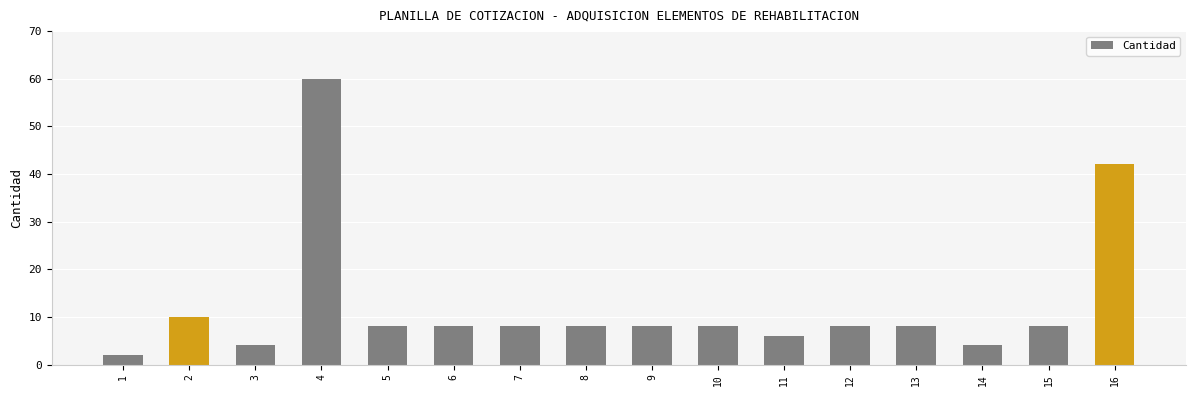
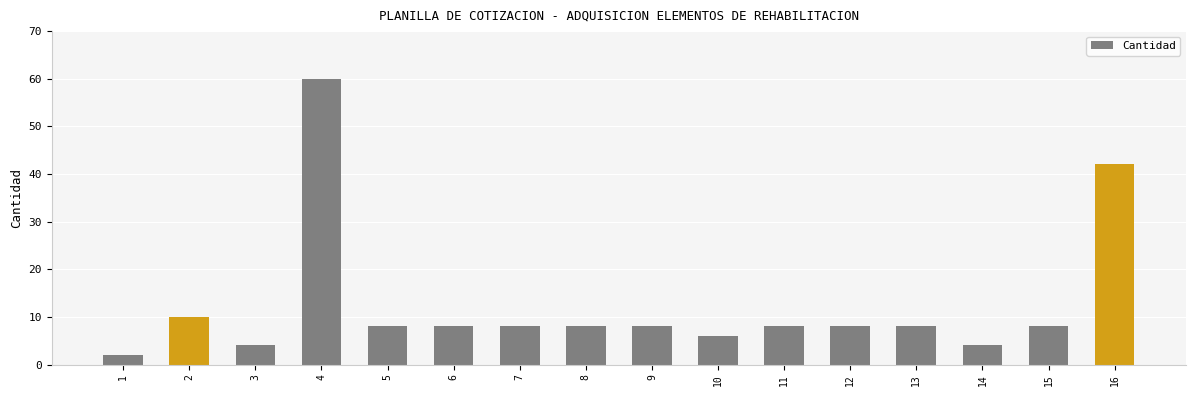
10: 8 -> 6
11: 6 -> 8
